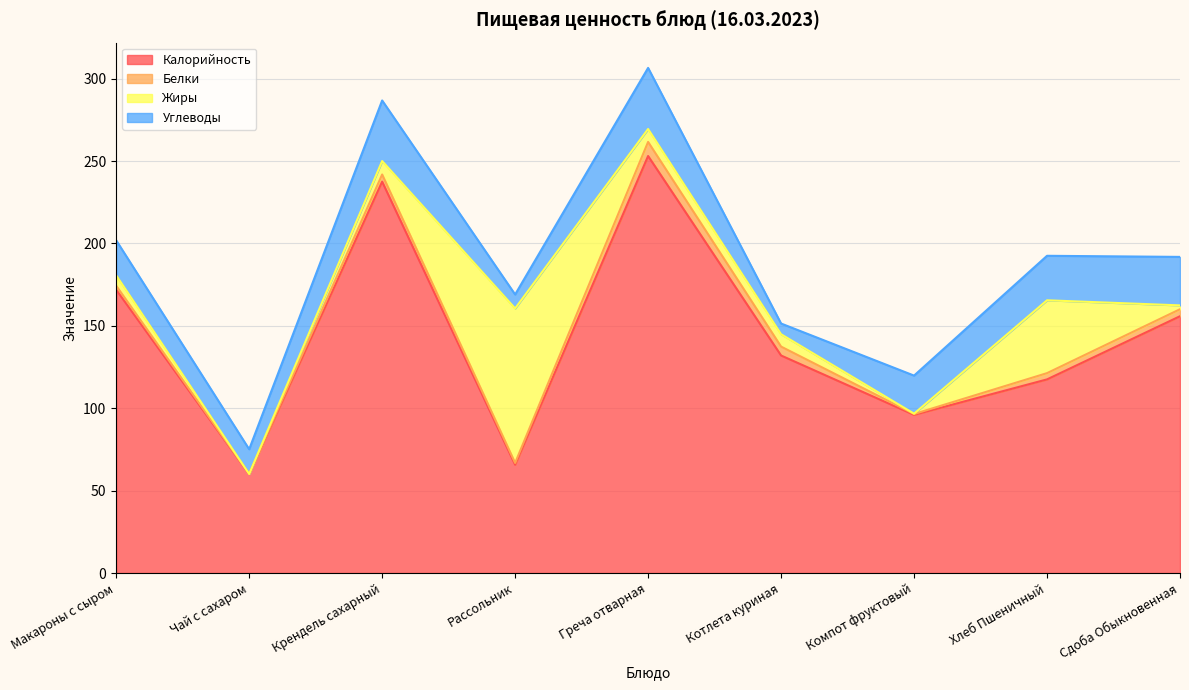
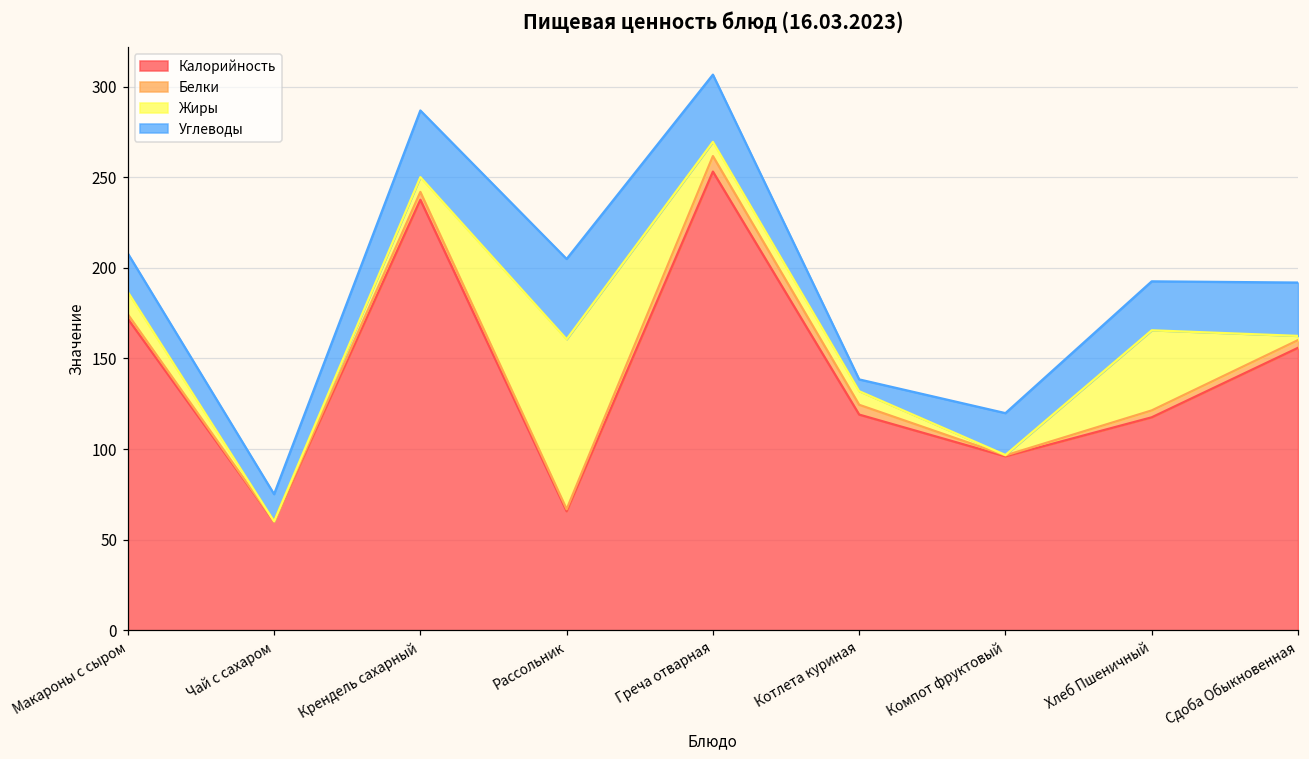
Жиры, Макароны с сыром: 6 -> 12
Углеводы, Рассольник: 8 -> 44
Калорийность, Котлета куриная: 132 -> 119
